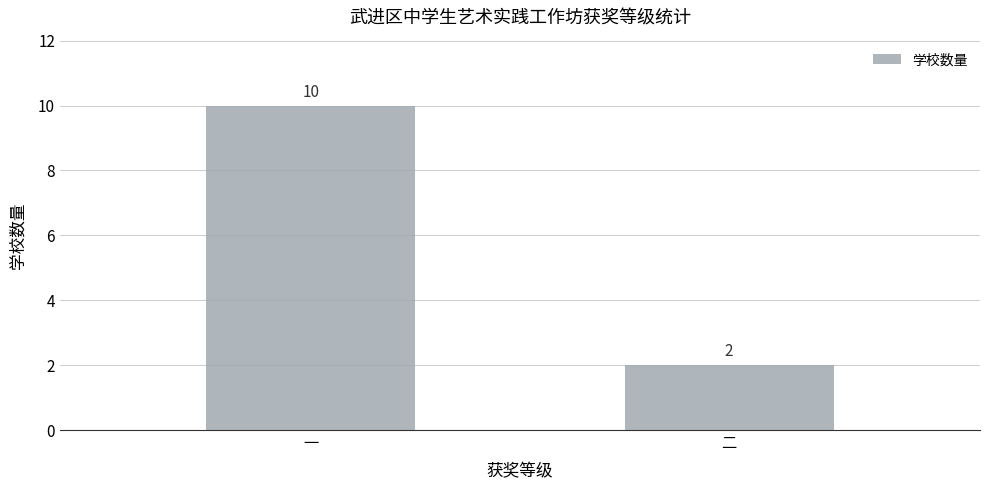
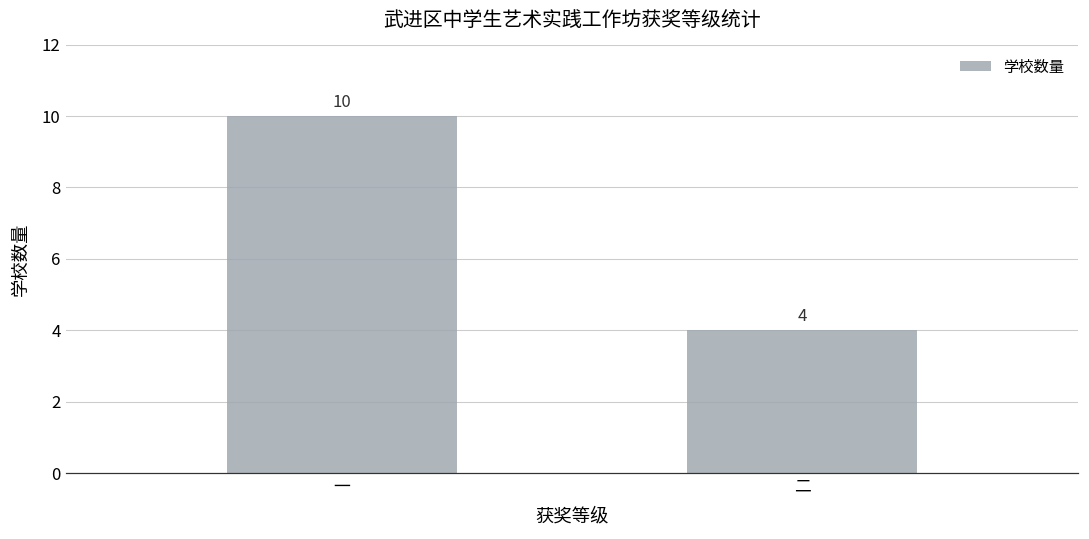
二: 2 -> 4
